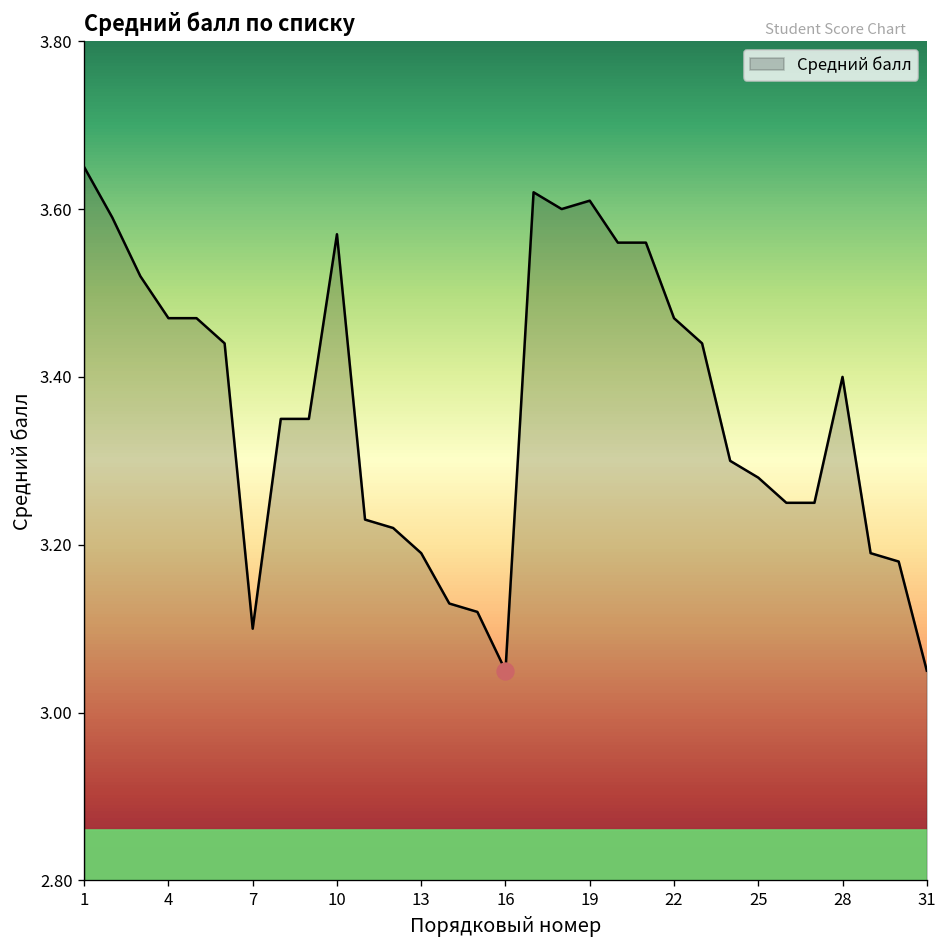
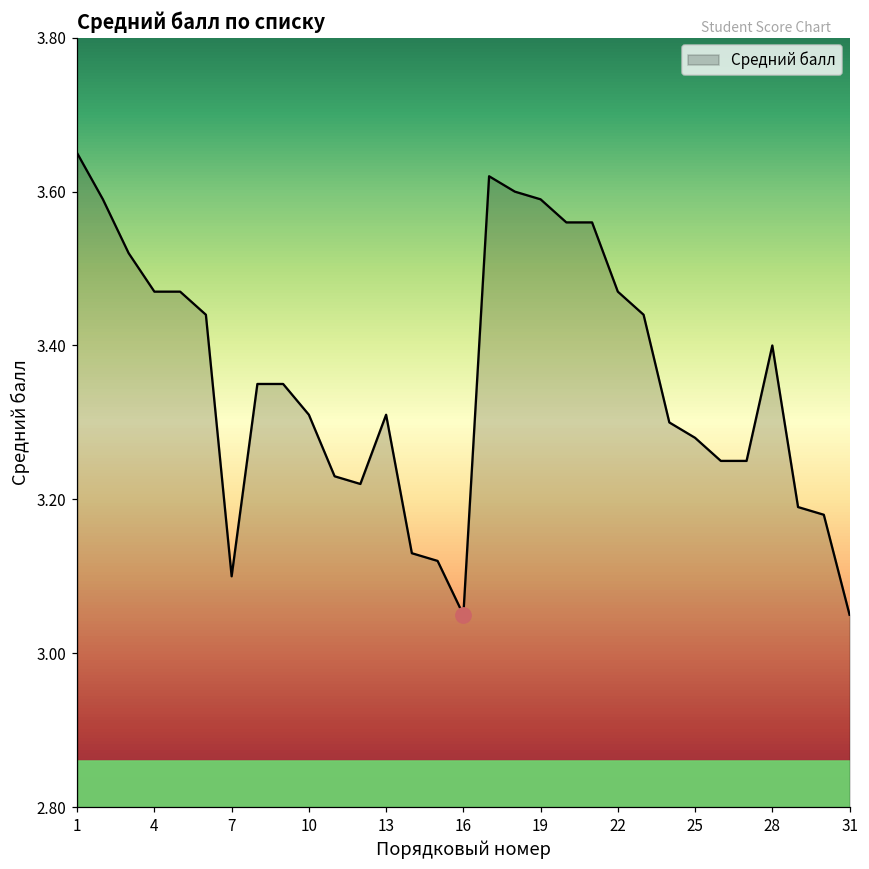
Средний балл, 10: 3.57 -> 3.31
Средний балл, 13: 3.19 -> 3.31
Средний балл, 19: 3.61 -> 3.59
